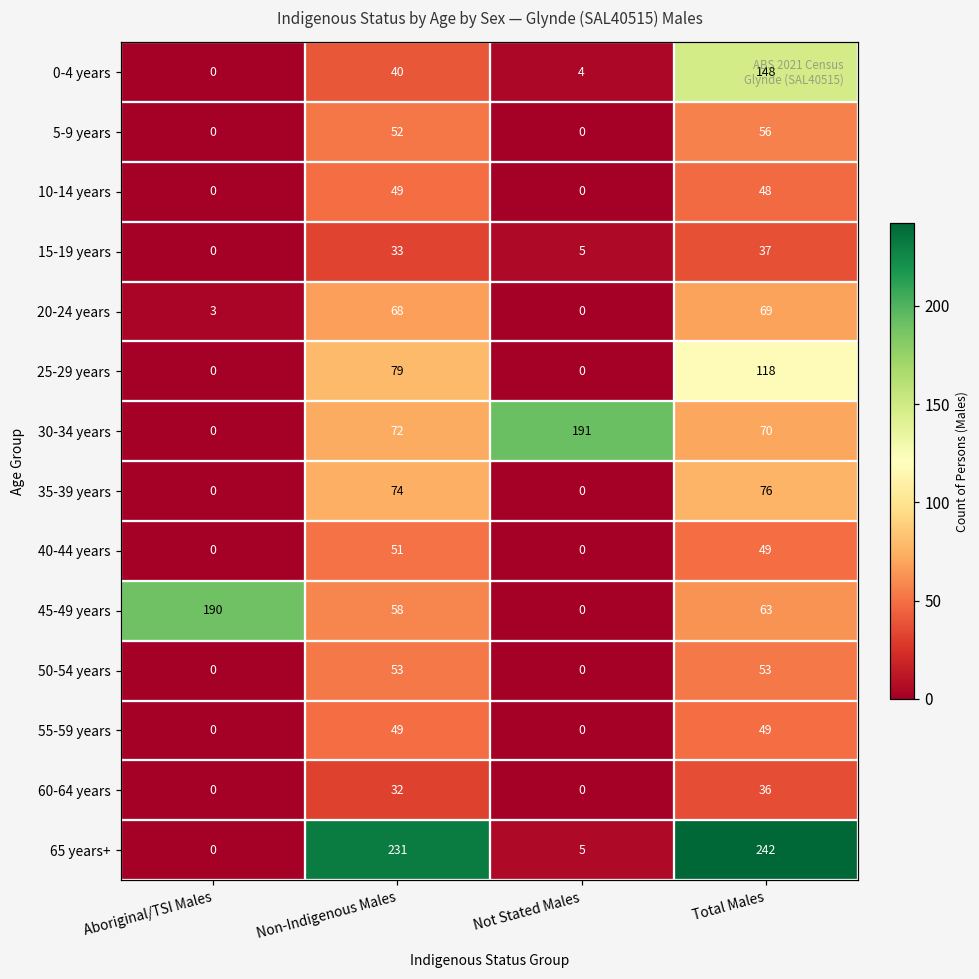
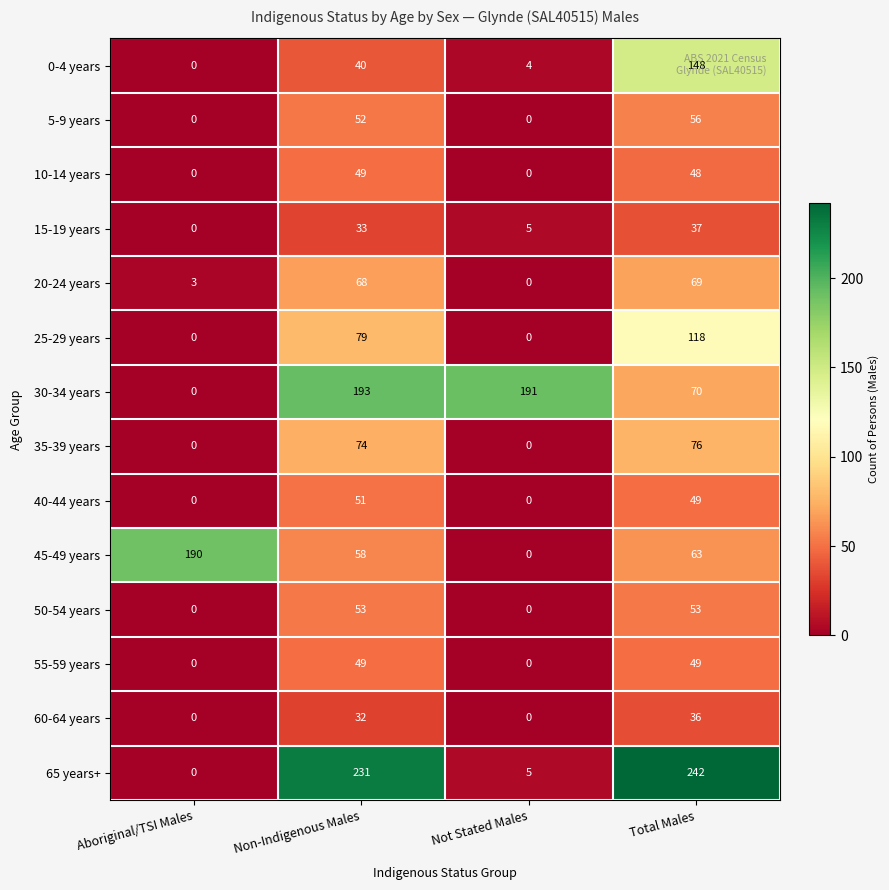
30-34 years, Non-Indigenous Males: 72 -> 193
